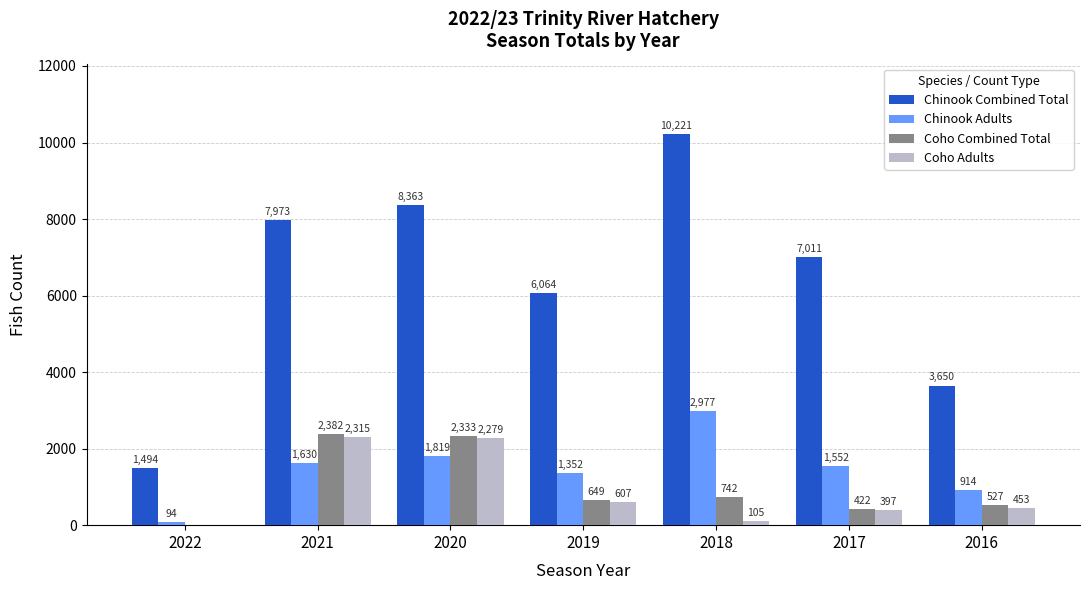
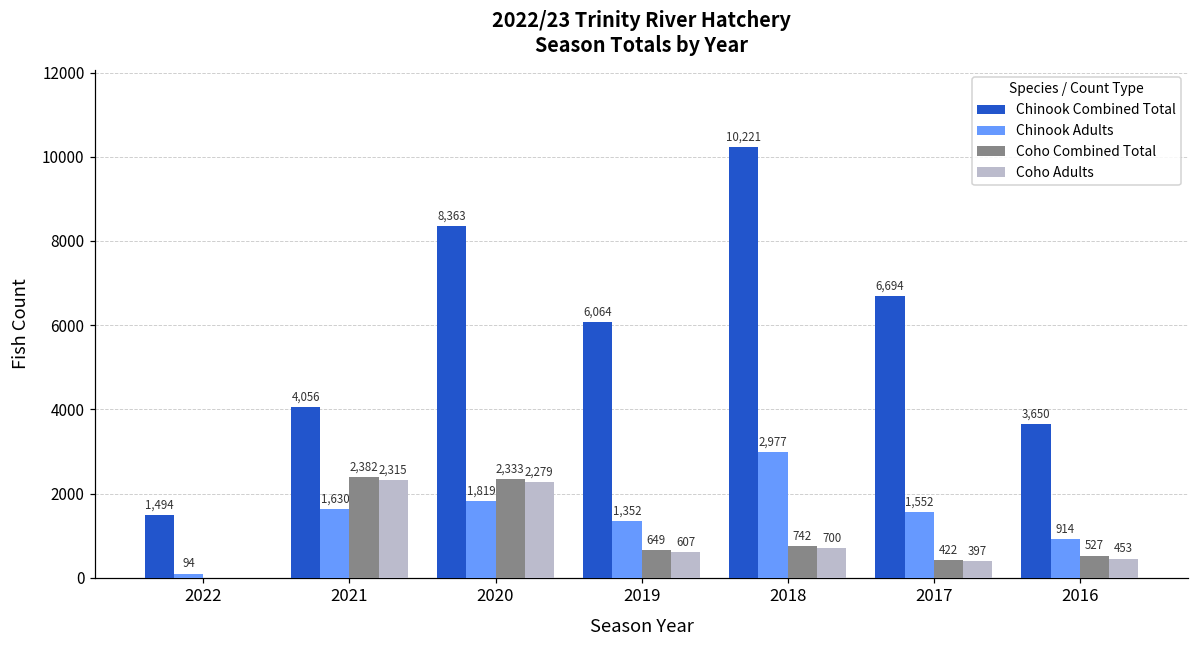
Chinook Combined Total, 2021: 7,973 -> 4,056
Coho Adults, 2018: 105 -> 700
Chinook Combined Total, 2017: 7,011 -> 6,694
